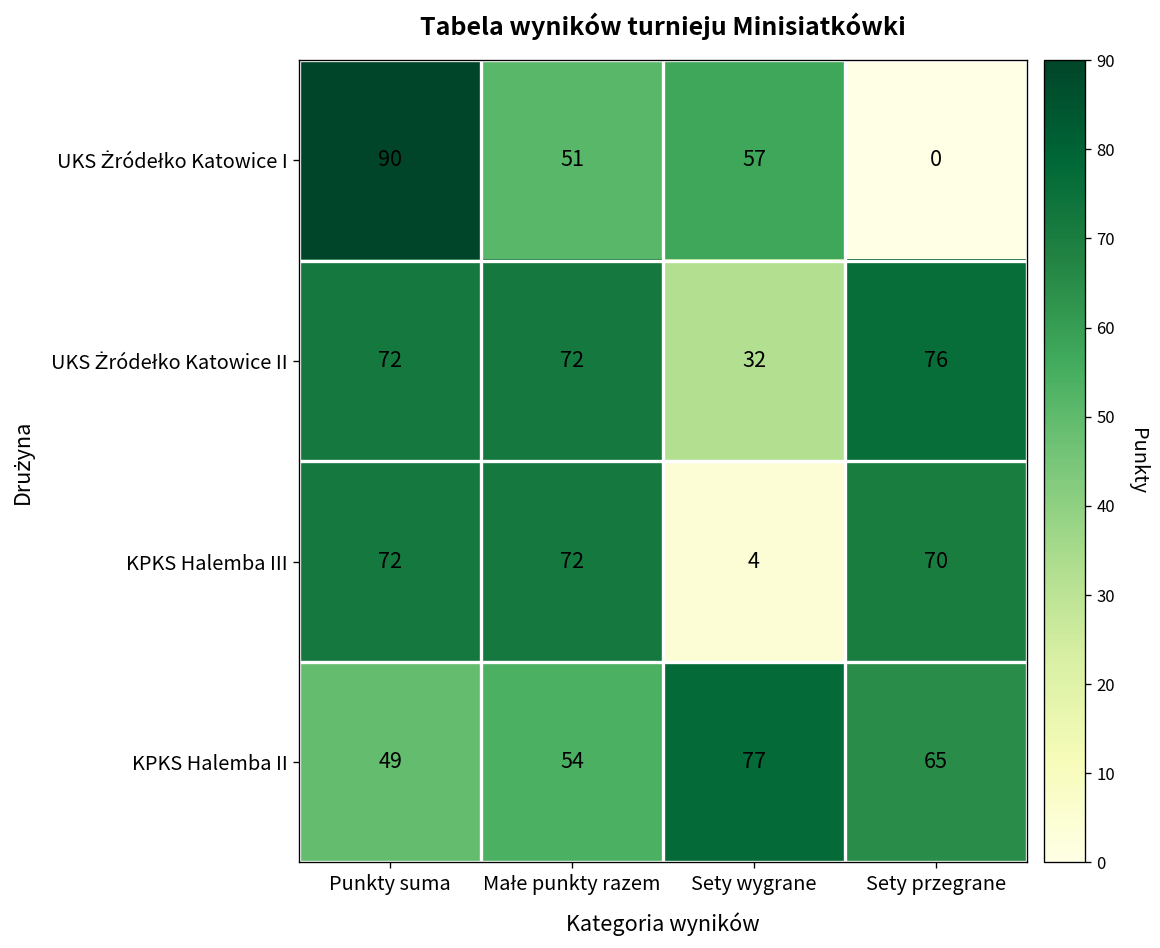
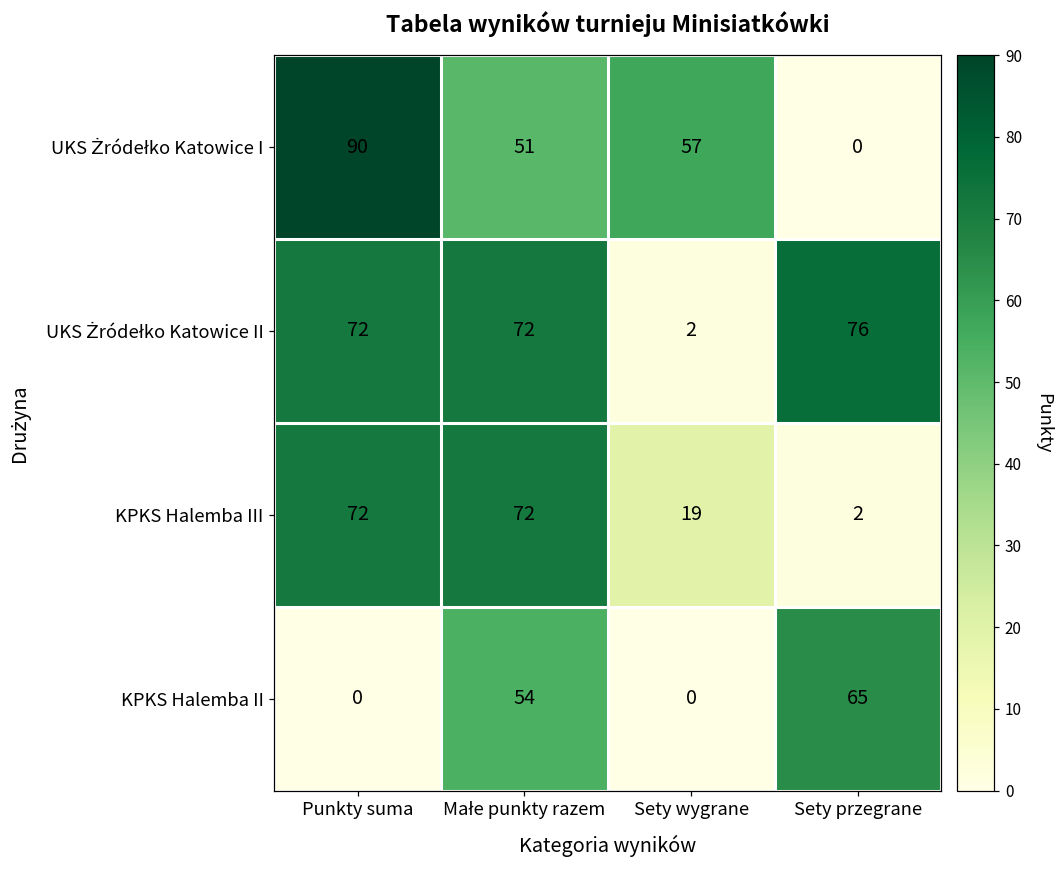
UKS Żródełko Katowice II, Sety wygrane: 32 -> 2
KPKS Halemba III, Sety wygrane: 4 -> 19
KPKS Halemba III, Sety przegrane: 70 -> 2
KPKS Halemba II, Punkty suma: 49 -> 0
KPKS Halemba II, Sety wygrane: 77 -> 0
